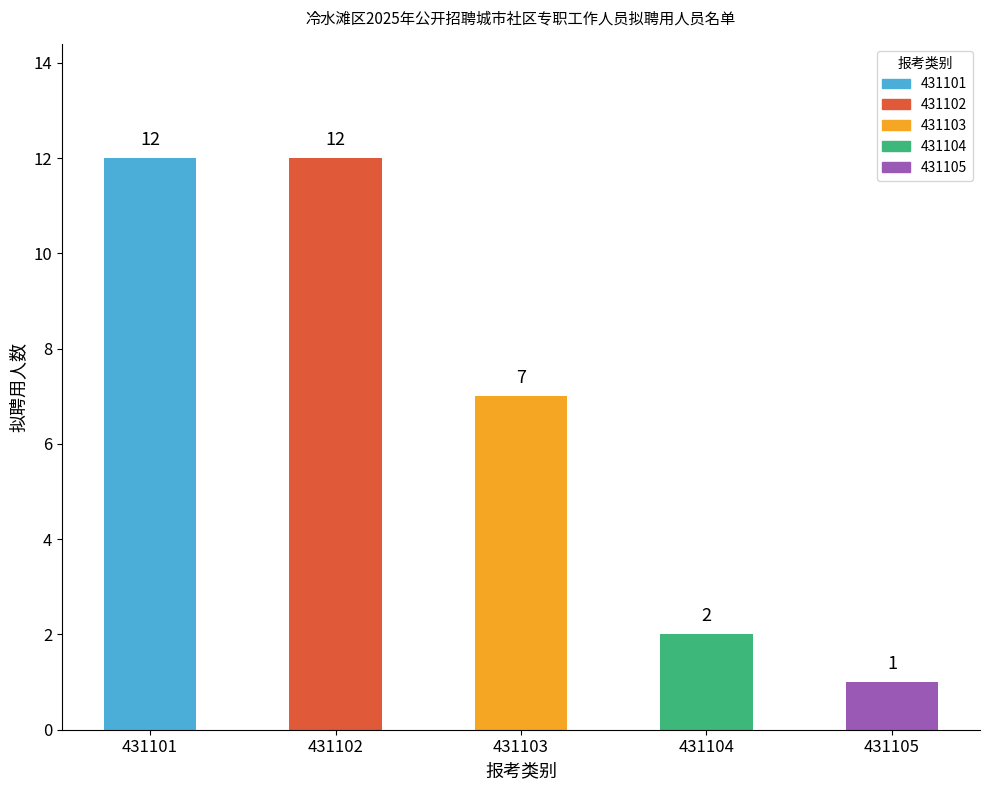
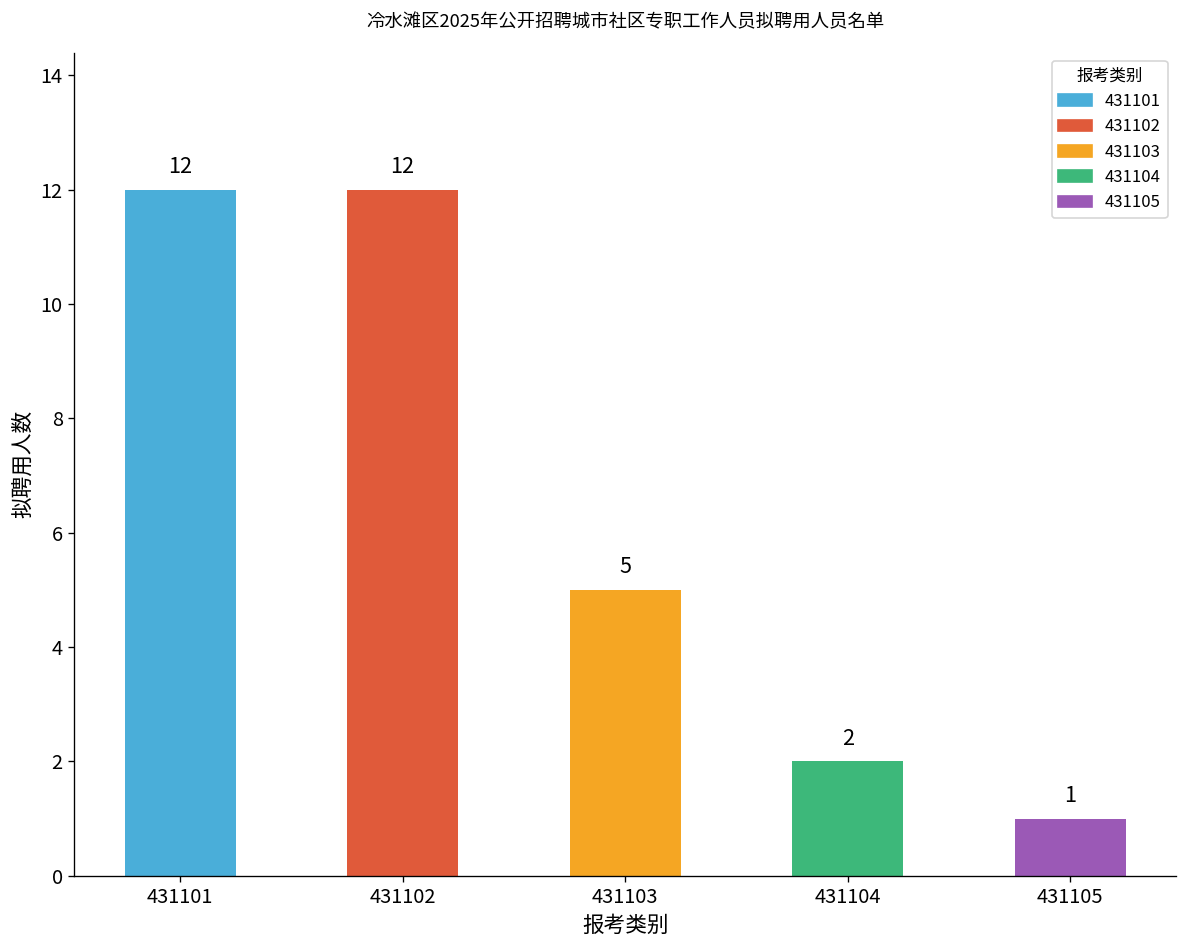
431103: 7 -> 5
